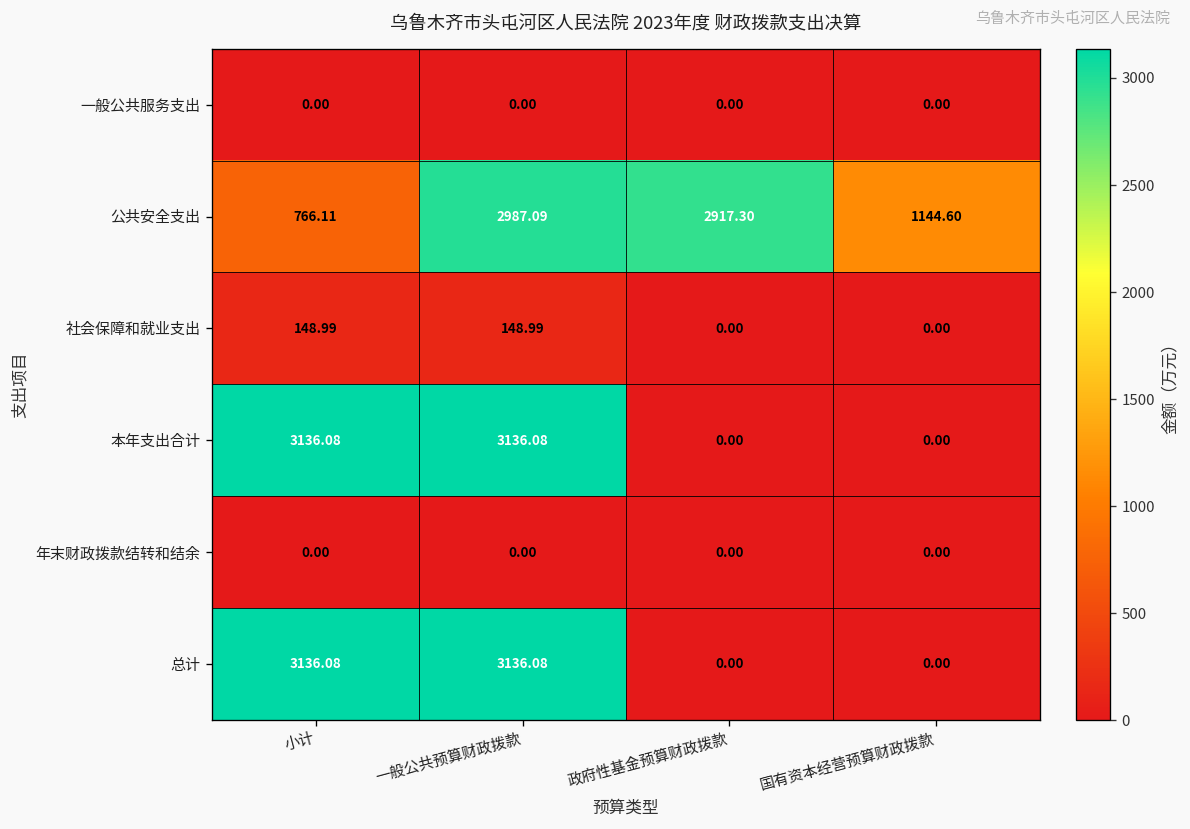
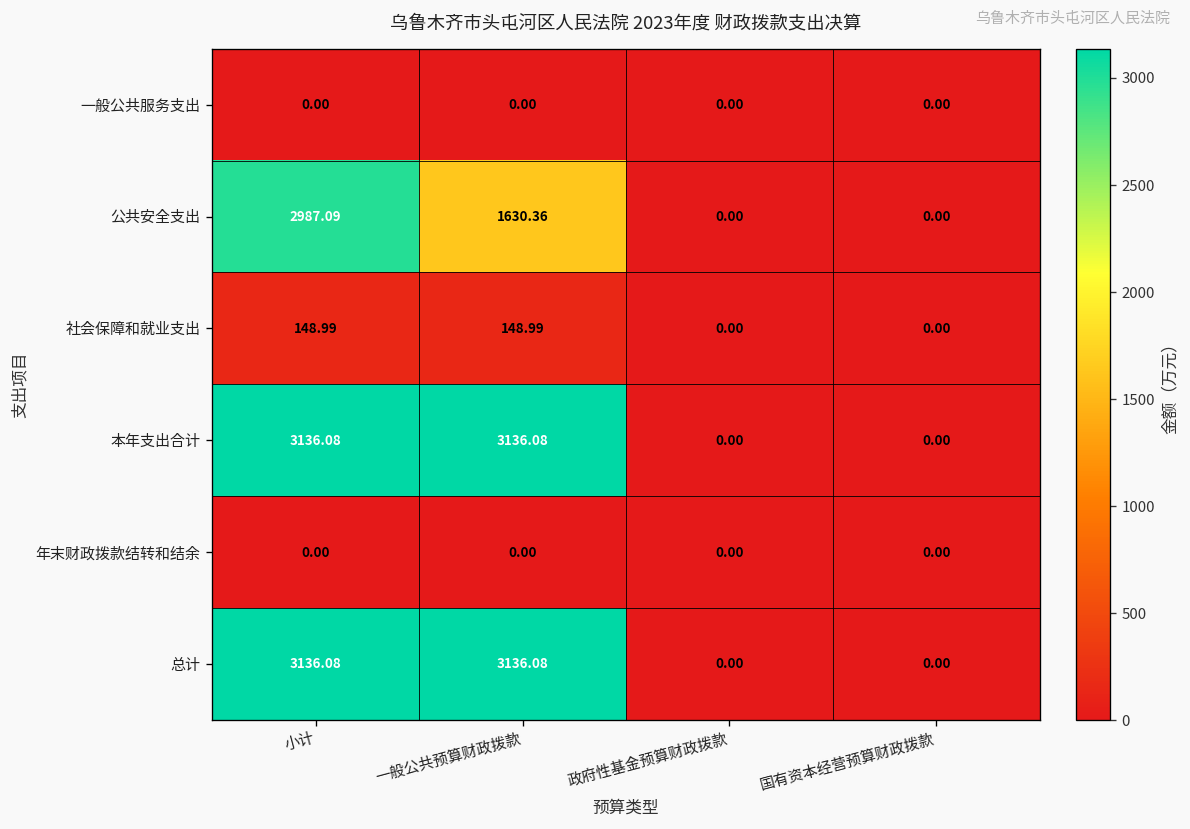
公共安全支出, 小计: 766.11 -> 2987.09
公共安全支出, 一般公共预算财政拨款: 2987.09 -> 1630.36
公共安全支出, 政府性基金预算财政拨款: 2917.30 -> 0.00
公共安全支出, 国有资本经营预算财政拨款: 1144.60 -> 0.00
